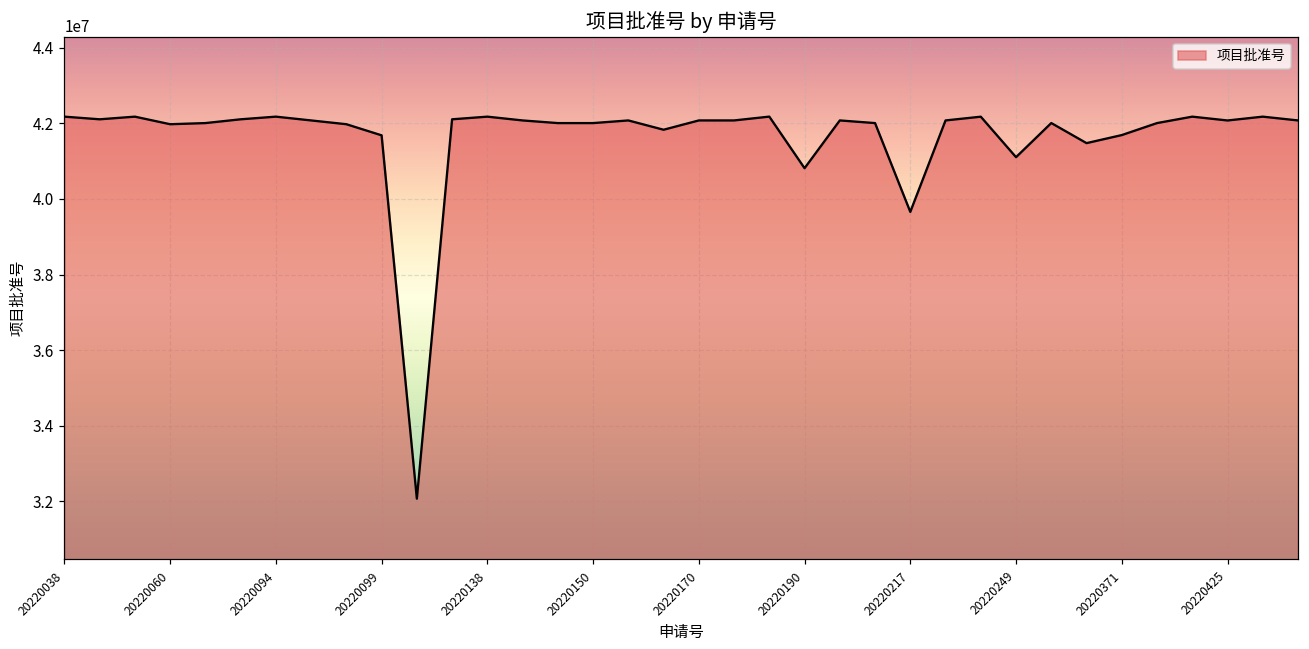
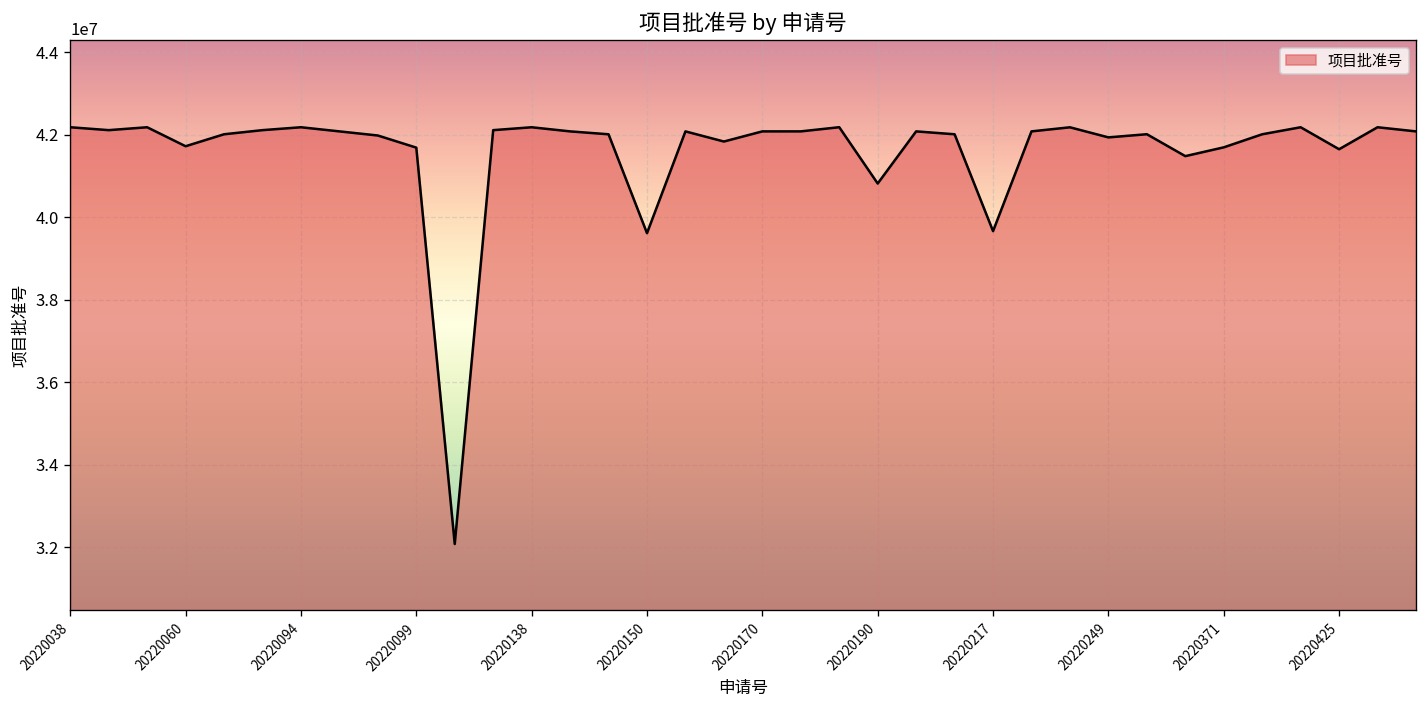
20220060: 42000000 -> 41700000
20220150: 42000000 -> 39600000
20220249: 41100000 -> 41900000
20220425: 42100000 -> 41600000
